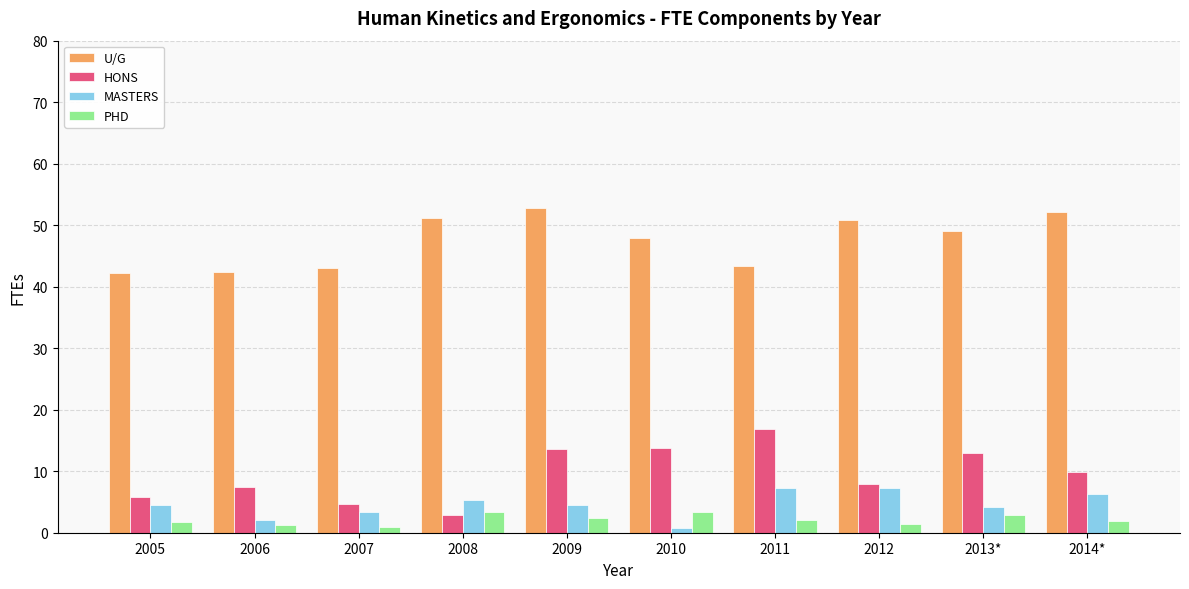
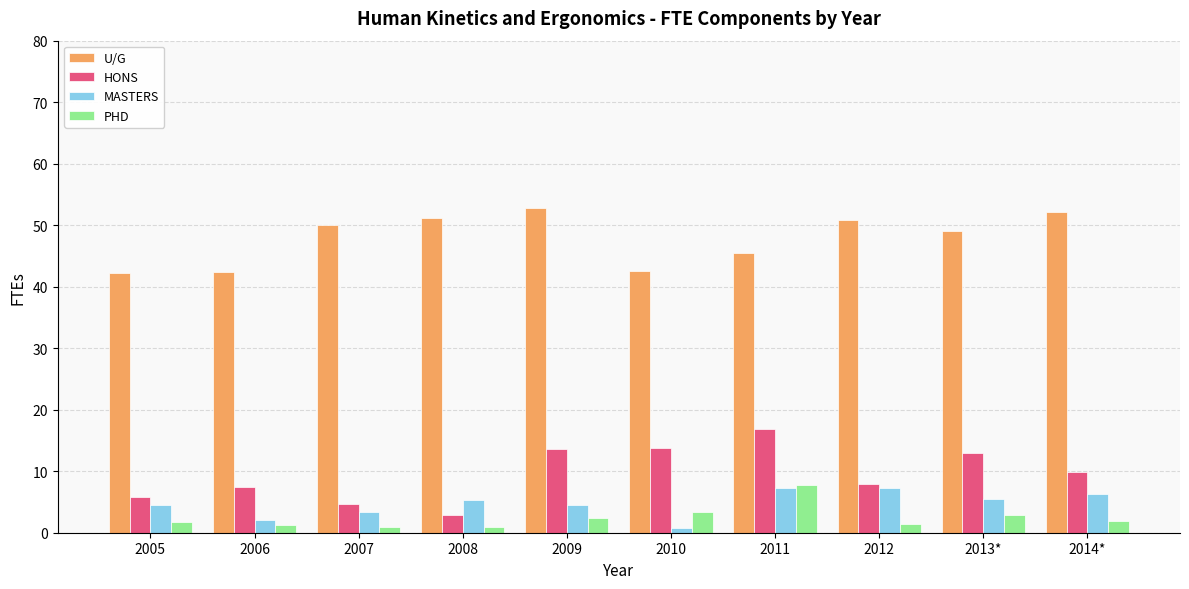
U/G, 2007: 43 -> 50
PHD, 2008: 3 -> 1
U/G, 2010: 48 -> 43
U/G, 2011: 43 -> 46
PHD, 2011: 2 -> 8
MASTERS, 2013*: 4 -> 6
